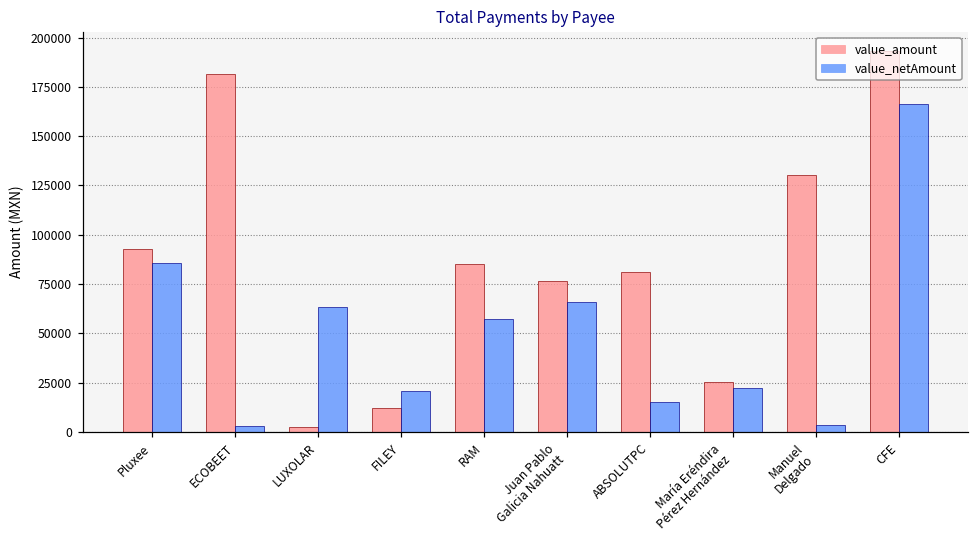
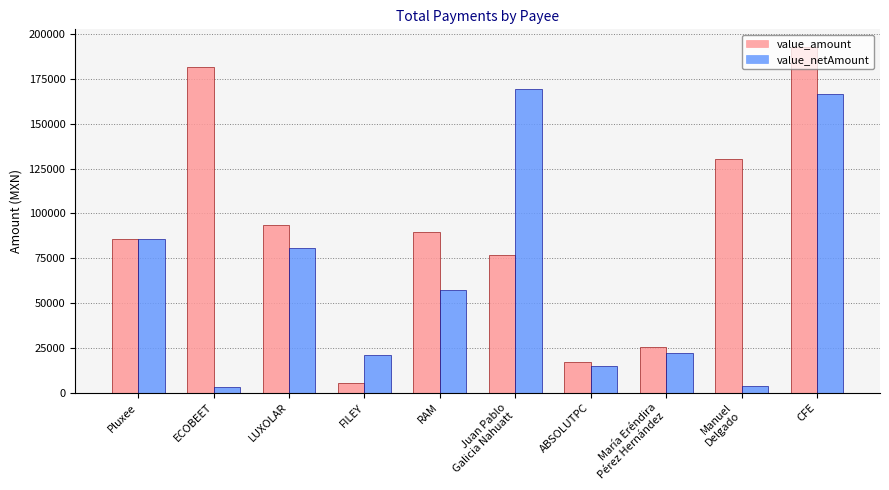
value_amount, Pluxee: 93000 -> 86000
value_amount, LUXOLAR: 3000 -> 93000
value_netAmount, LUXOLAR: 64000 -> 80000
value_amount, FILEY: 12000 -> 5000
value_amount, RAM: 85000 -> 90000
value_netAmount, Juan Pablo Galicia Nahuatt: 66000 -> 169000
value_amount, ABSOLUTPC: 81000 -> 17000
